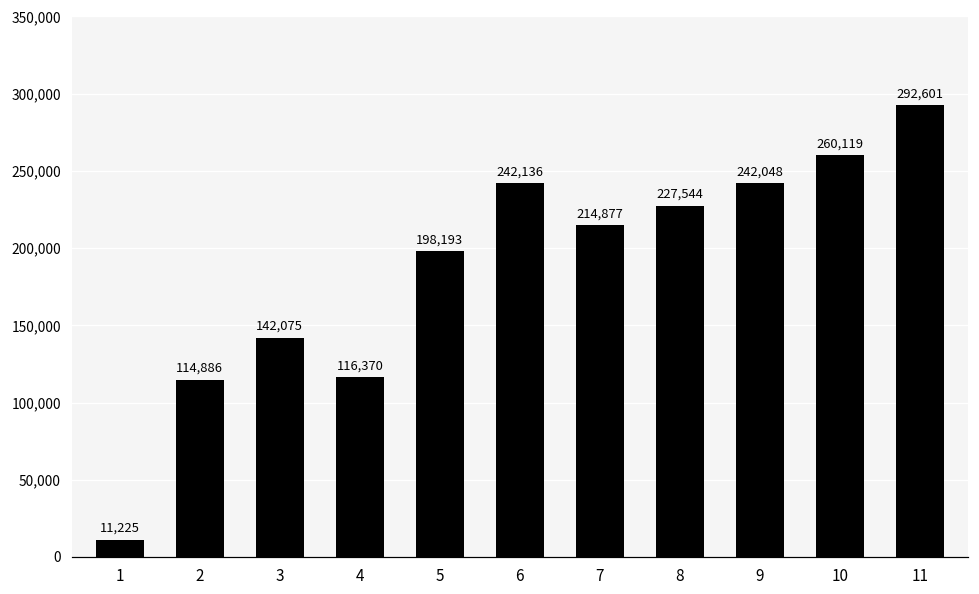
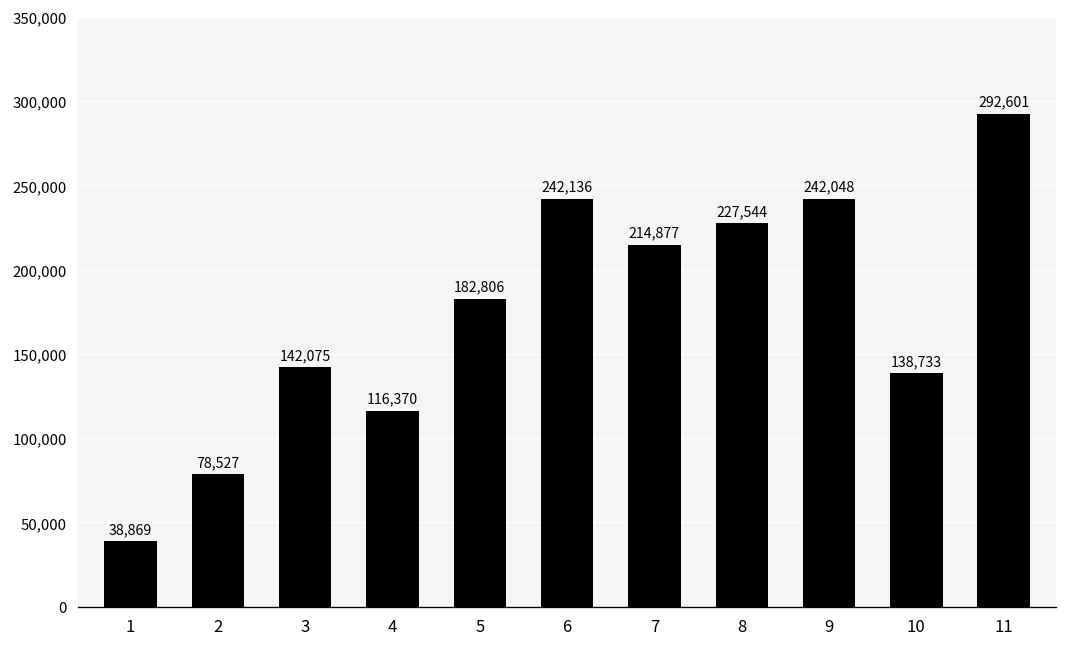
1: 11,225 -> 38,869
2: 114,886 -> 78,527
5: 198,193 -> 182,806
10: 260,119 -> 138,733
